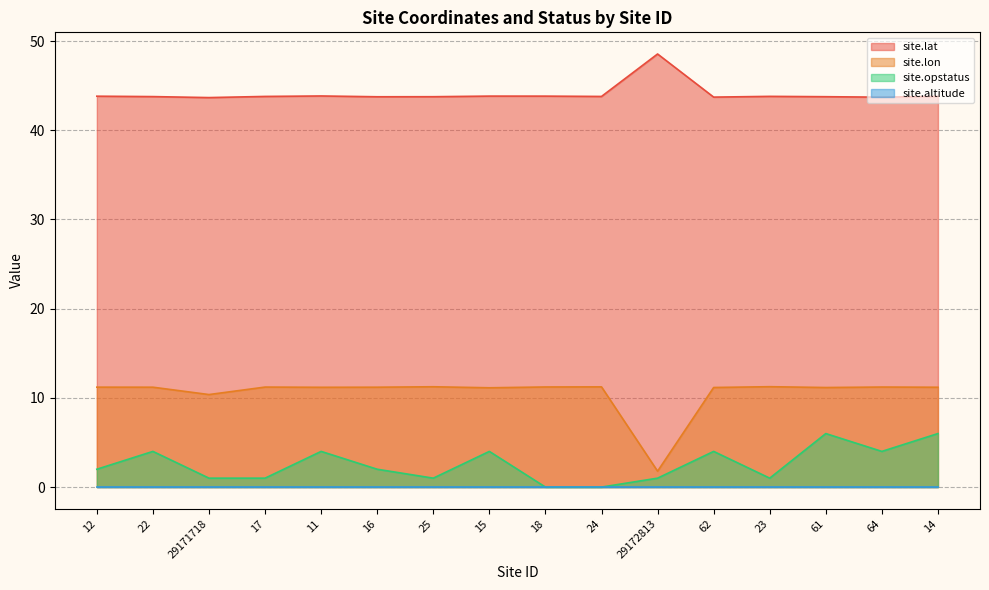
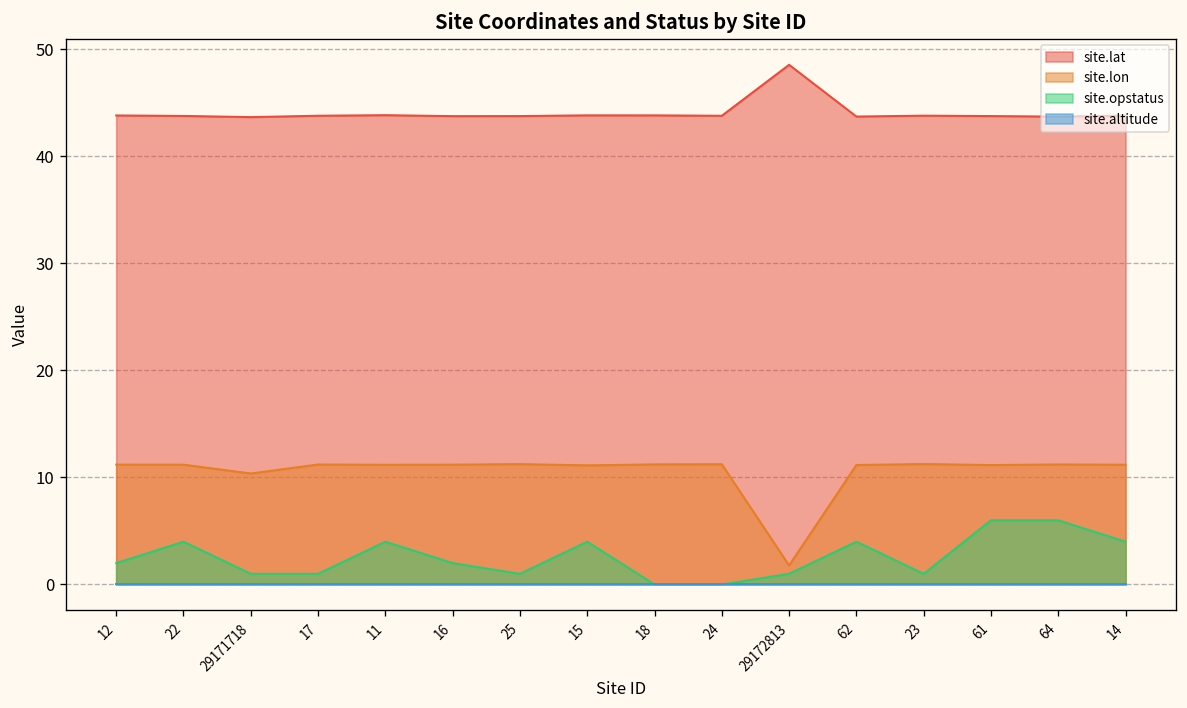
site.opstatus, 64: 4 -> 6
site.opstatus, 14: 6 -> 4
